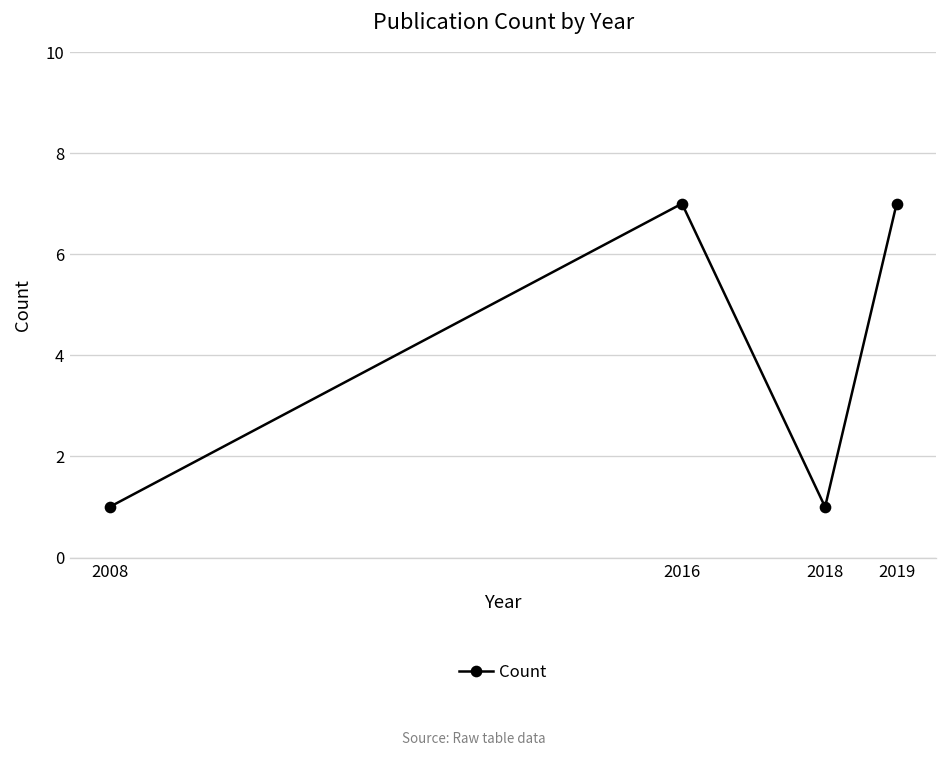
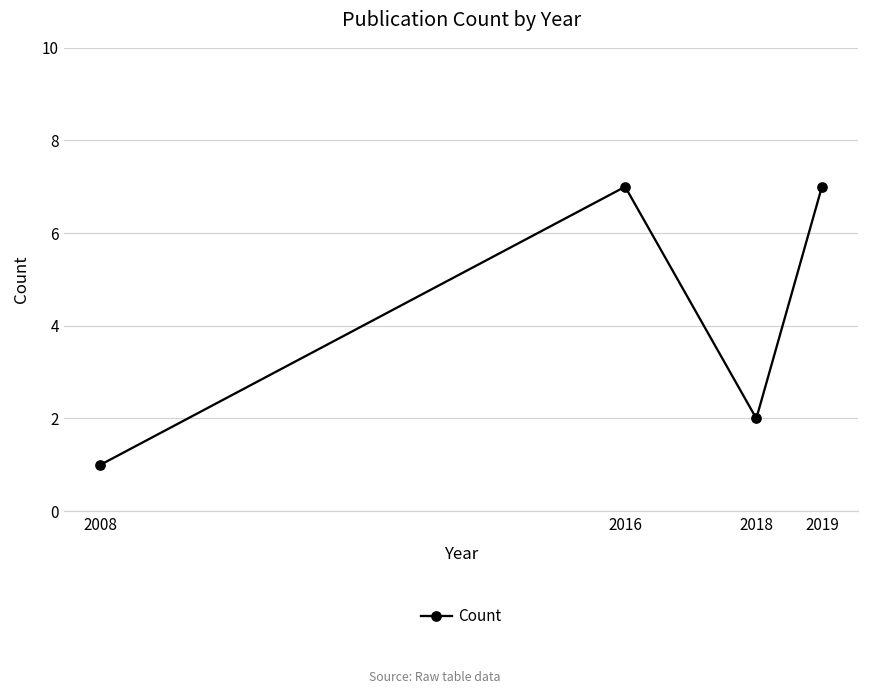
2018: 1 -> 2
